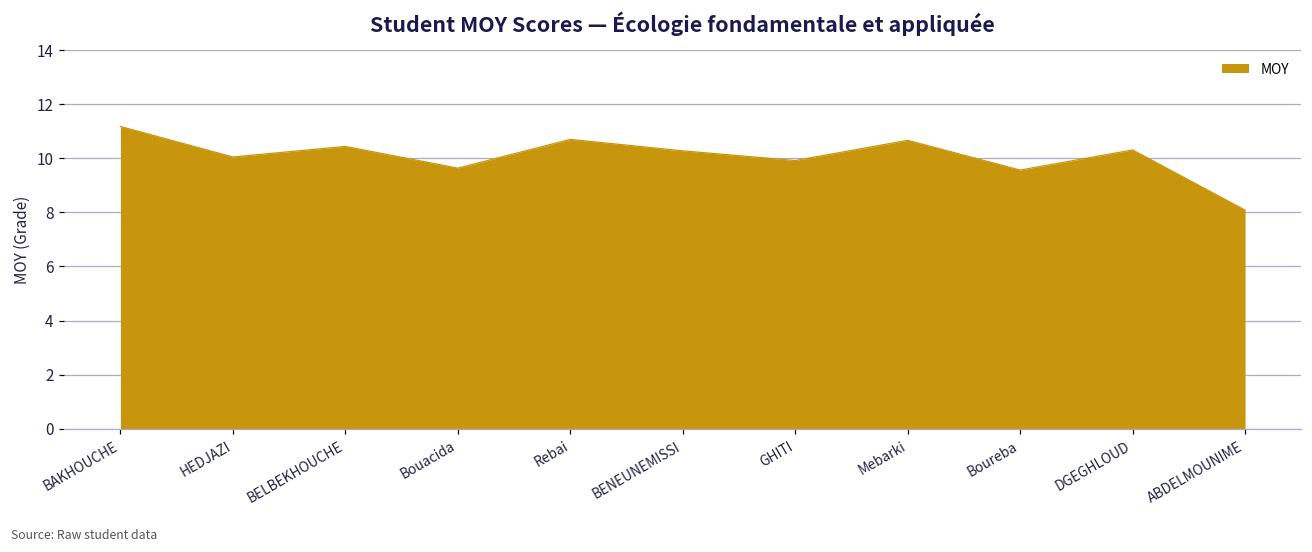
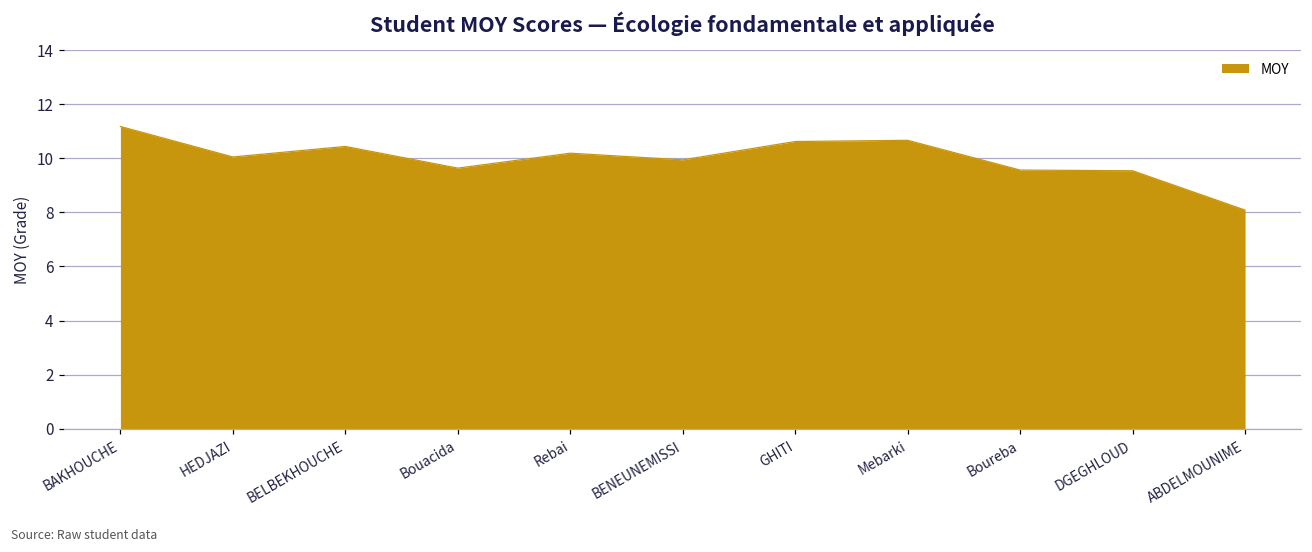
Rebai: 10.7 -> 10.2
BENEUNEMISSI: 10.3 -> 9.9
GHITI: 9.9 -> 10.6
DGEGHLOUD: 10.3 -> 9.5
